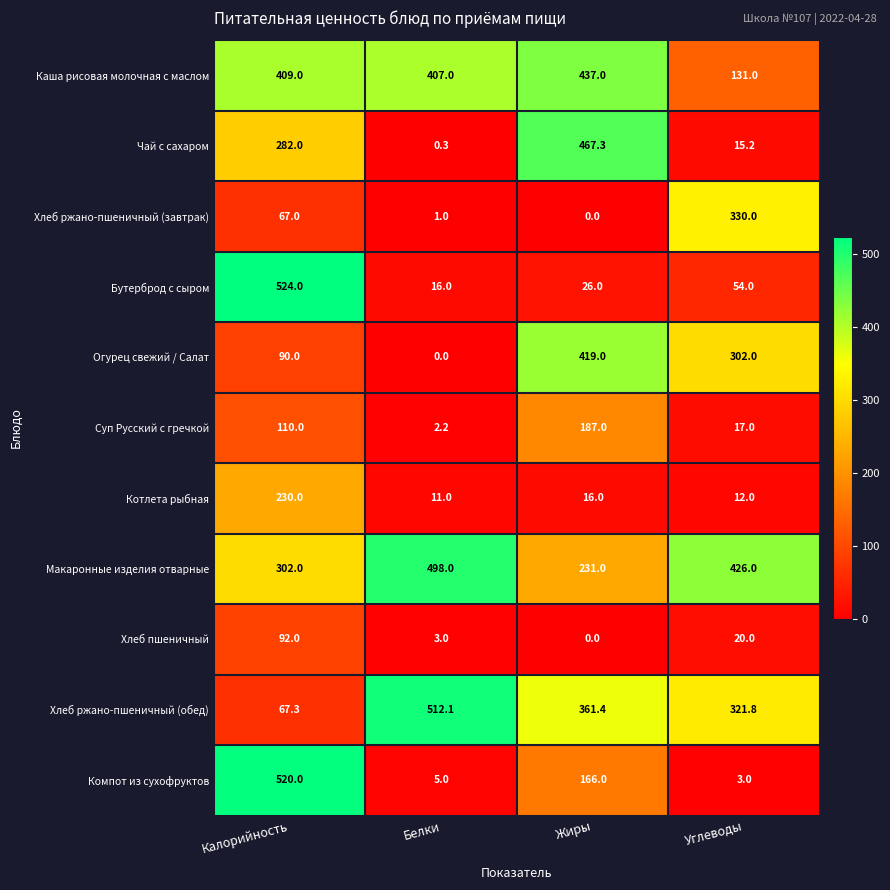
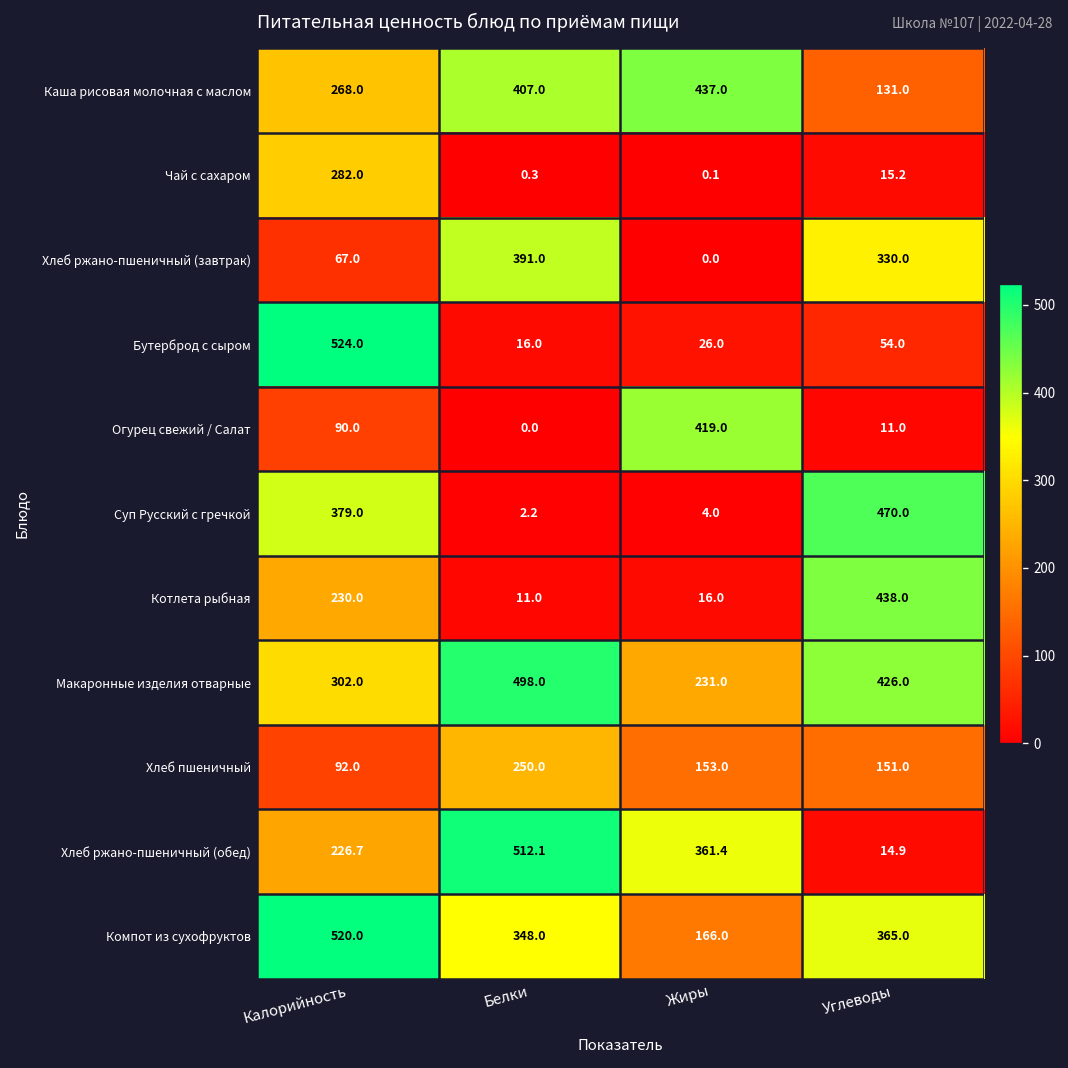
Каша рисовая молочная с маслом, Калорийность: 409.0 -> 268.0
Чай с сахаром, Жиры: 467.3 -> 0.1
Хлеб ржано-пшеничный (завтрак), Белки: 1.0 -> 391.0
Огурец свежий / Салат, Углеводы: 302.0 -> 11.0
Суп Русский с гречкой, Калорийность: 110.0 -> 379.0
Суп Русский с гречкой, Жиры: 187.0 -> 4.0
Суп Русский с гречкой, Углеводы: 17.0 -> 470.0
Котлета рыбная, Углеводы: 12.0 -> 438.0
Хлеб пшеничный, Белки: 3.0 -> 250.0
Хлеб пшеничный, Жиры: 0.0 -> 153.0
Хлеб пшеничный, Углеводы: 20.0 -> 151.0
Хлеб ржано-пшеничный (обед), Калорийность: 67.3 -> 226.7
Хлеб ржано-пшеничный (обед), Углеводы: 321.8 -> 14.9
Компот из сухофруктов, Белки: 5.0 -> 348.0
Компот из сухофруктов, Углеводы: 3.0 -> 365.0
